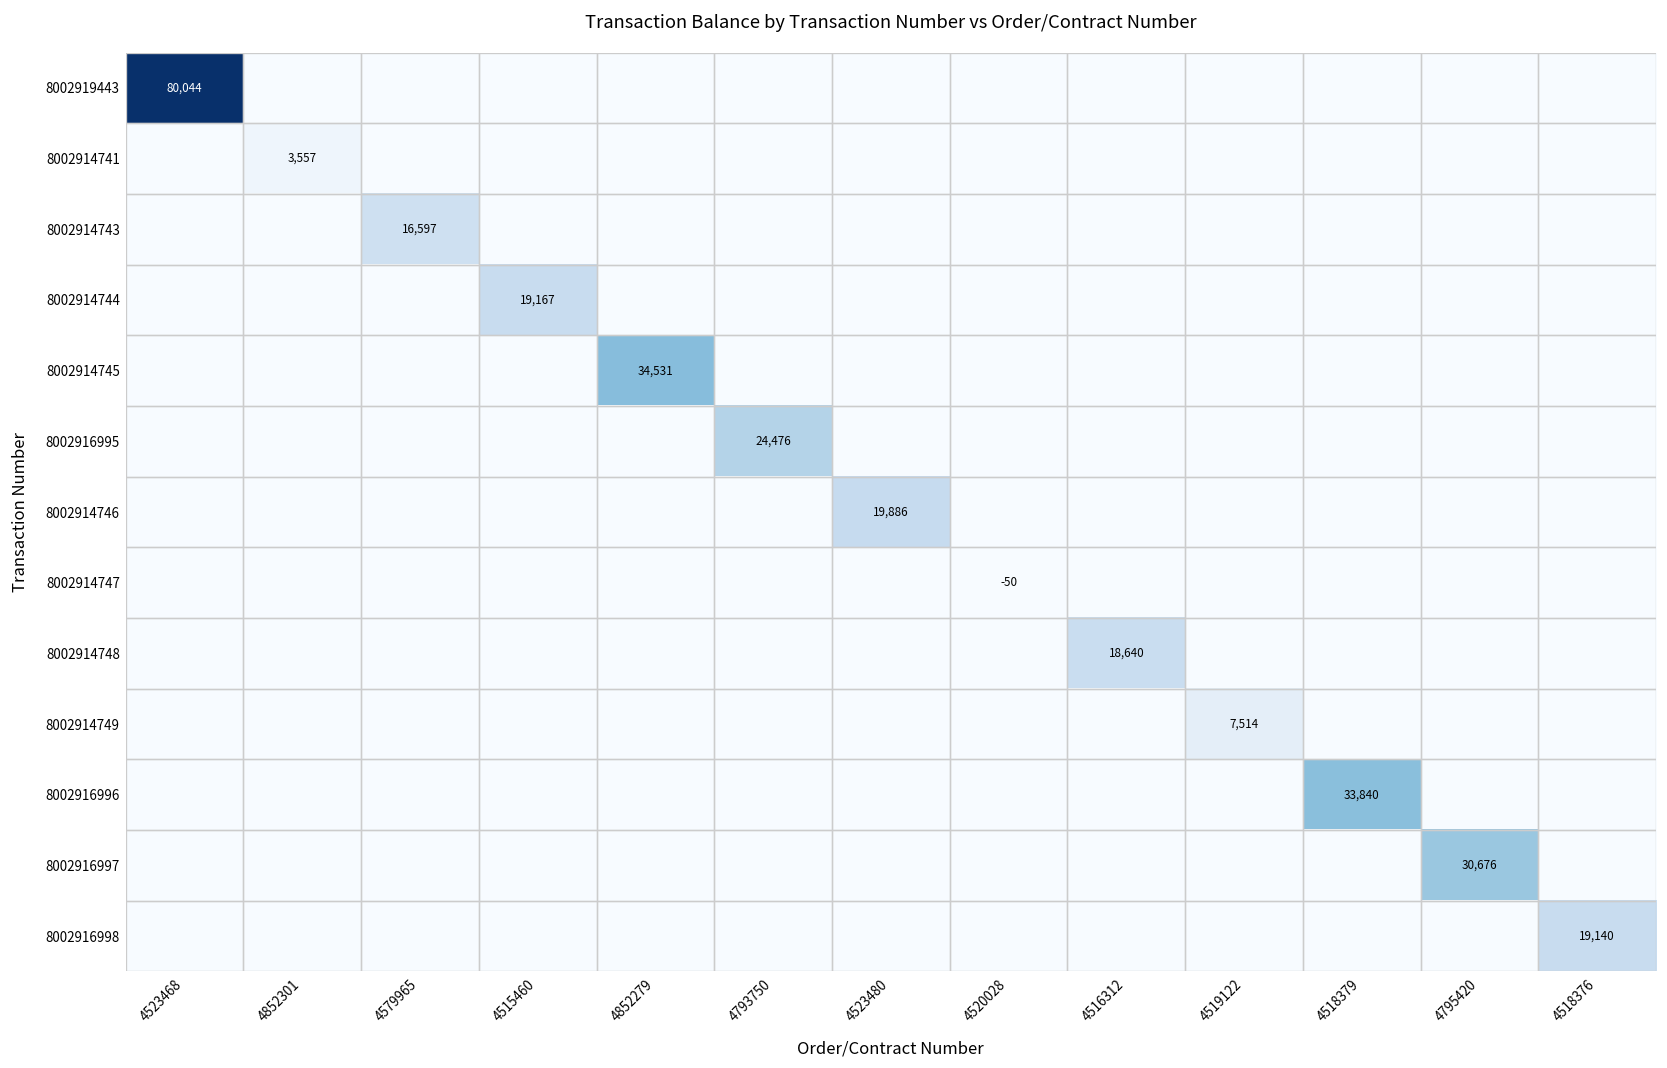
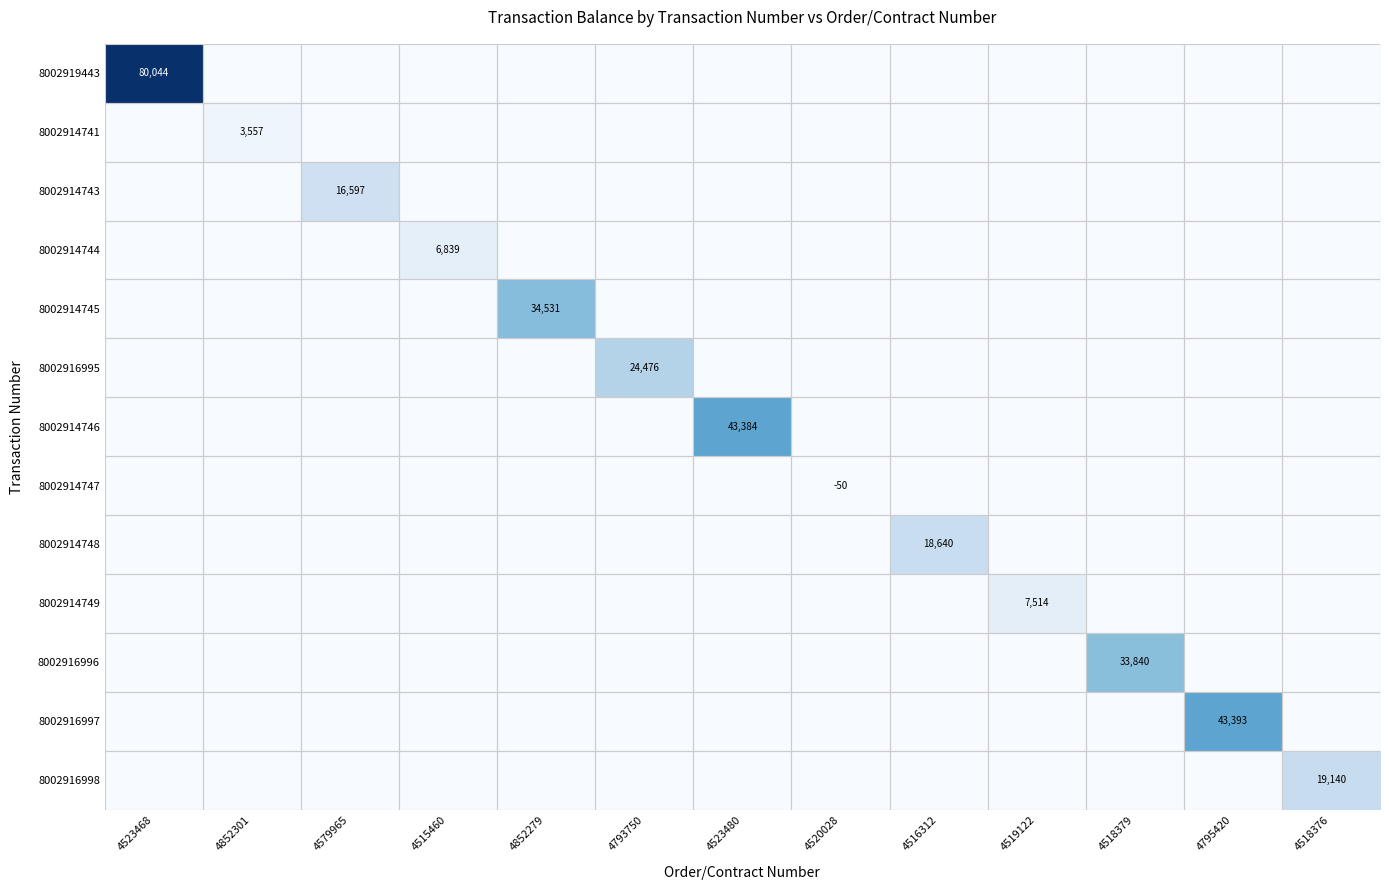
8002914744, 4515460: 19,167 -> 6,839
8002914746, 4523480: 19,886 -> 43,384
8002916997, 4795420: 30,676 -> 43,393
